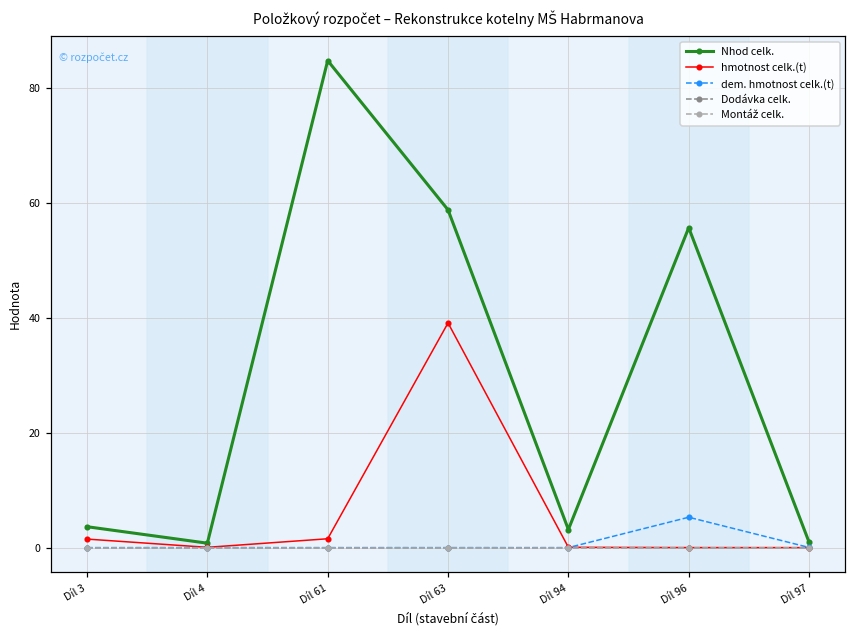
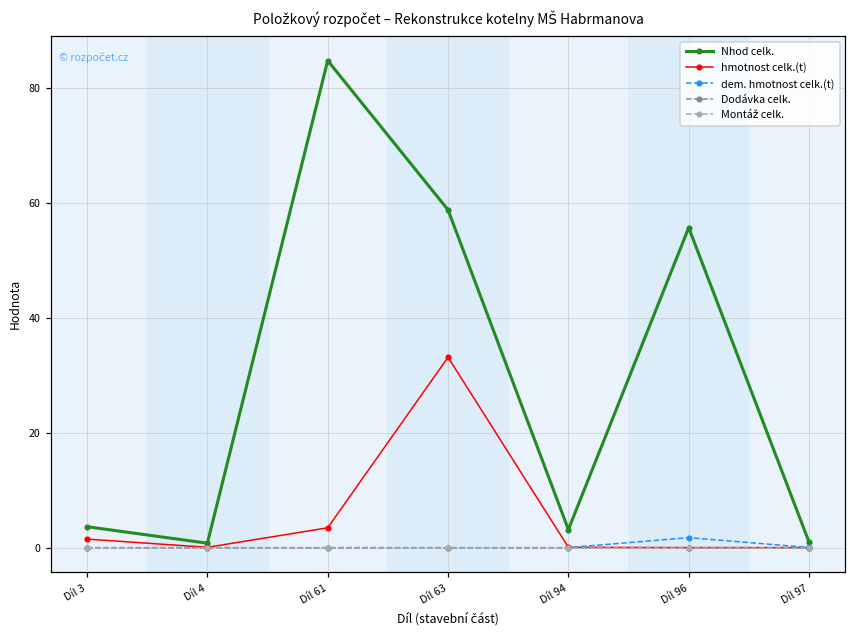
hmotnost celk.(t), Díl 61: 2 -> 3
hmotnost celk.(t), Díl 63: 39 -> 33
dem. hmotnost celk.(t), Díl 96: 5 -> 2
